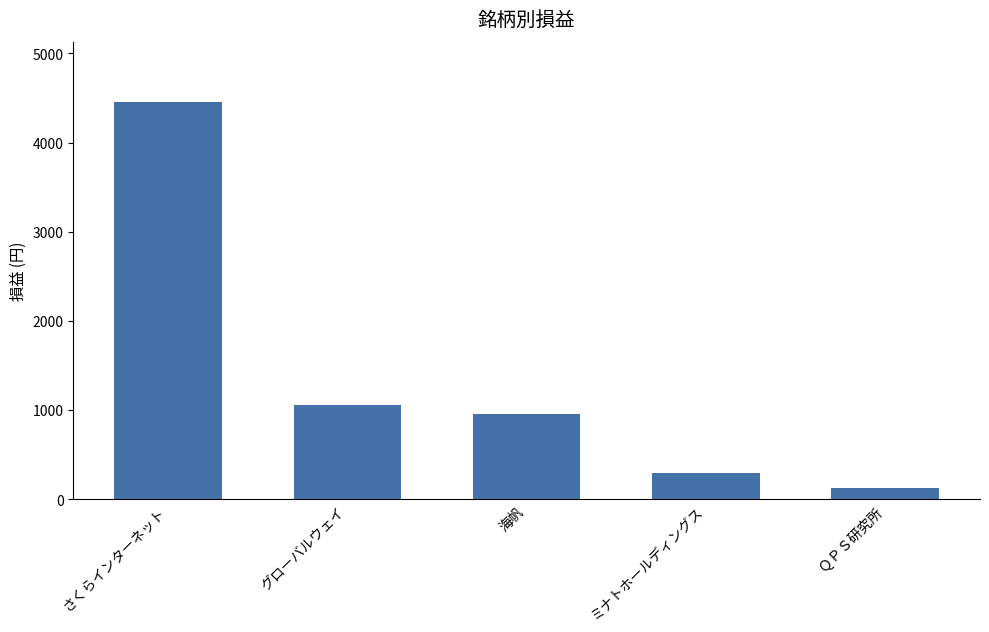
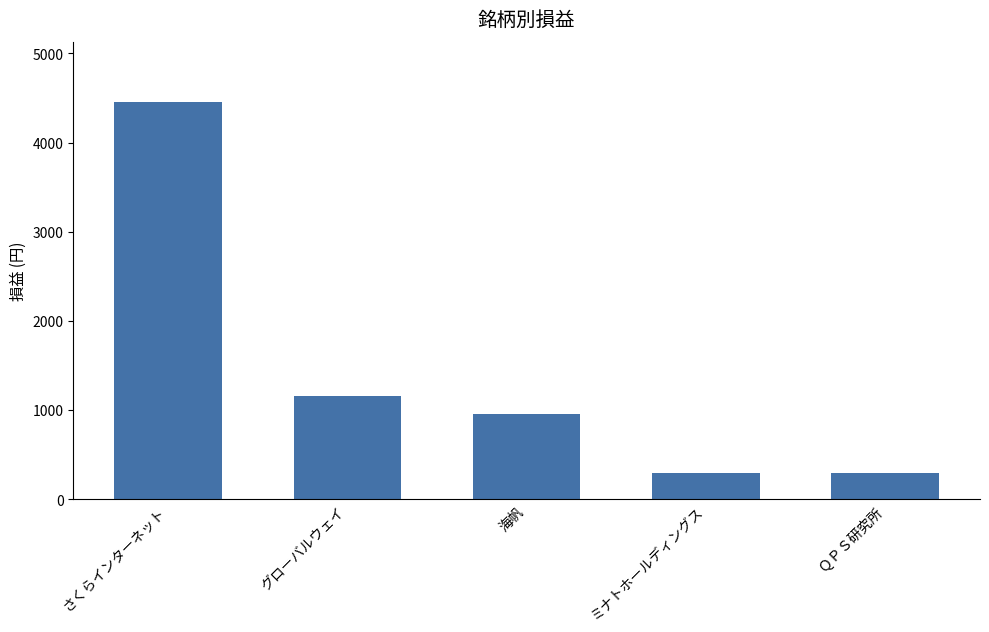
グローバルウェイ: 1100 -> 1200
ＱＰＳ研究所: 100 -> 300
